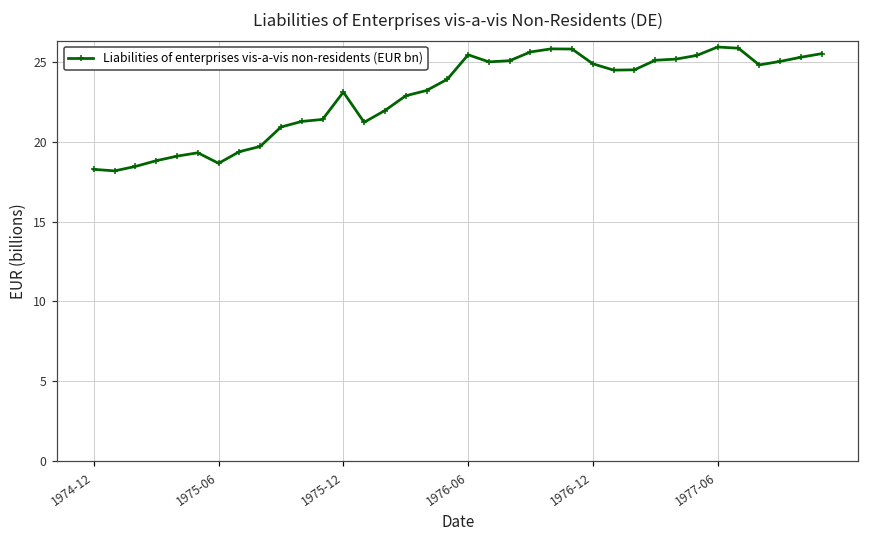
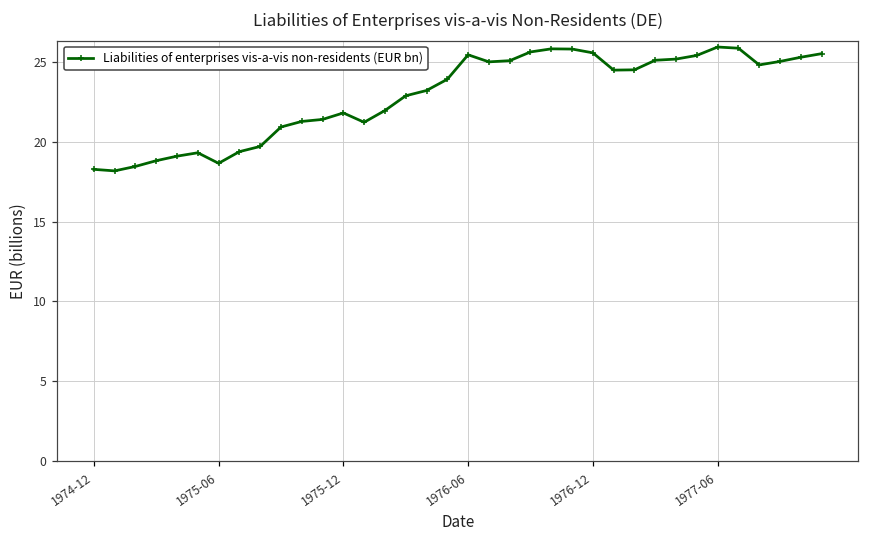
1975-12: 23.1 -> 21.8
1976-12: 24.9 -> 25.6
